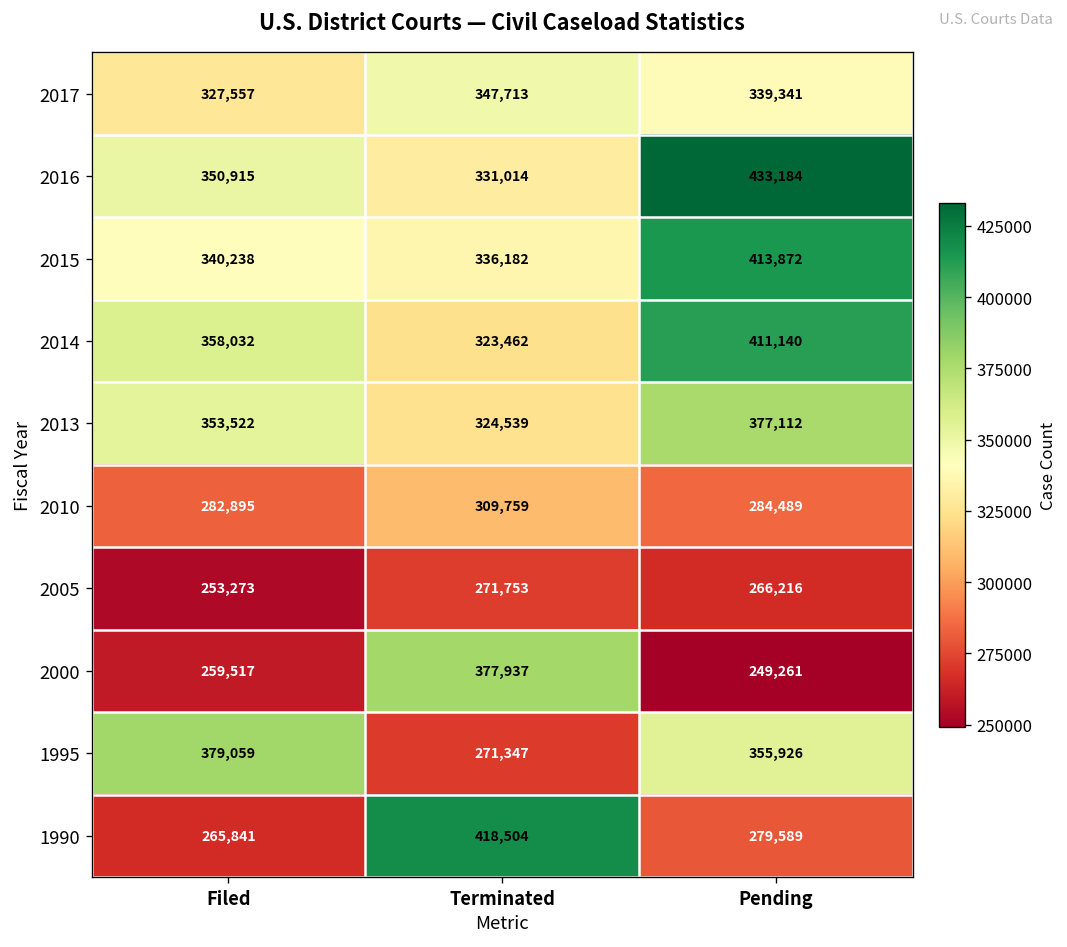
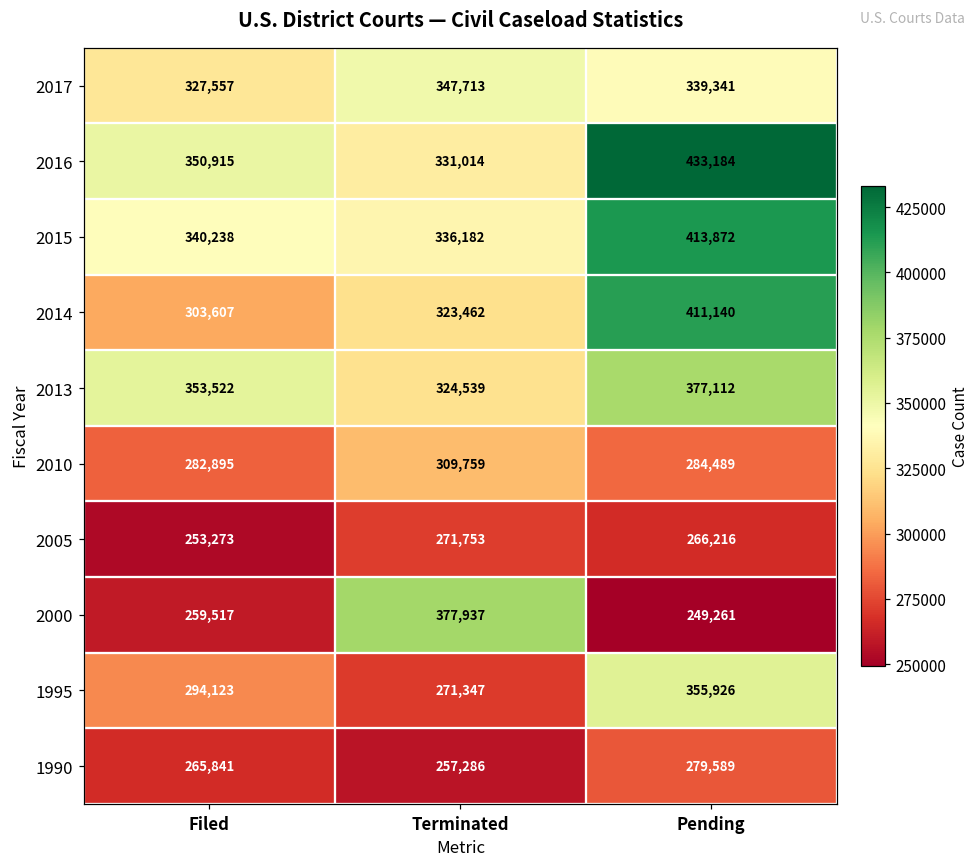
2014, Filed: 358,032 -> 303,607
1995, Filed: 379,059 -> 294,123
1990, Terminated: 418,504 -> 257,286
